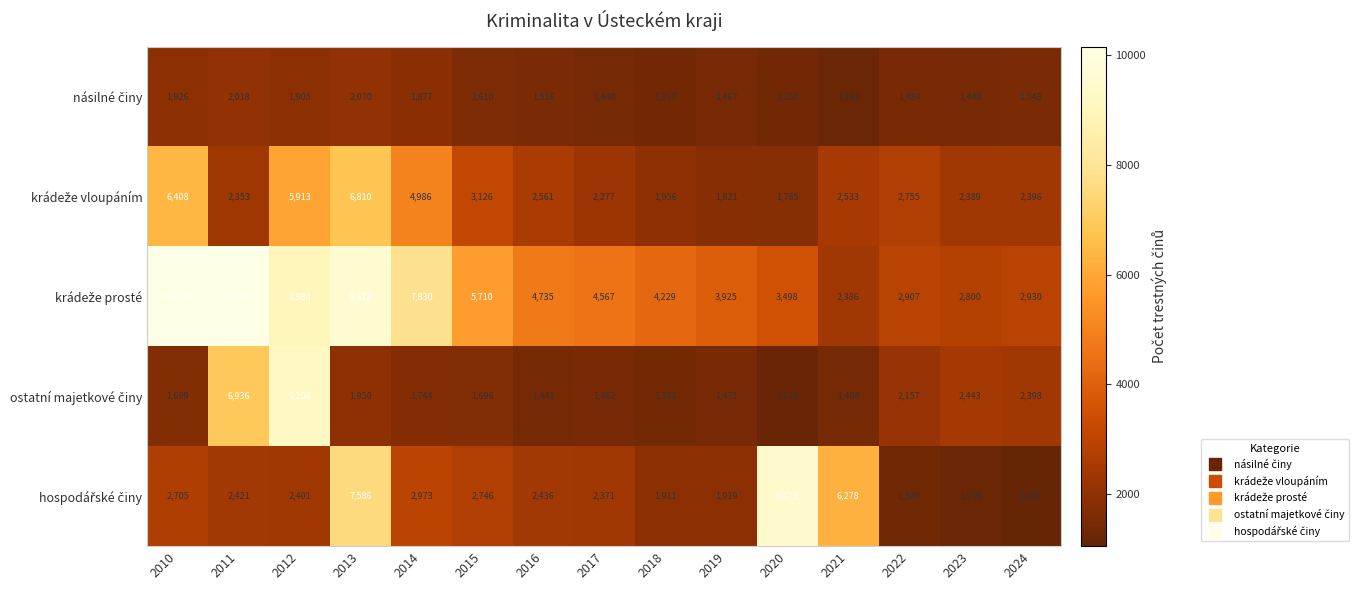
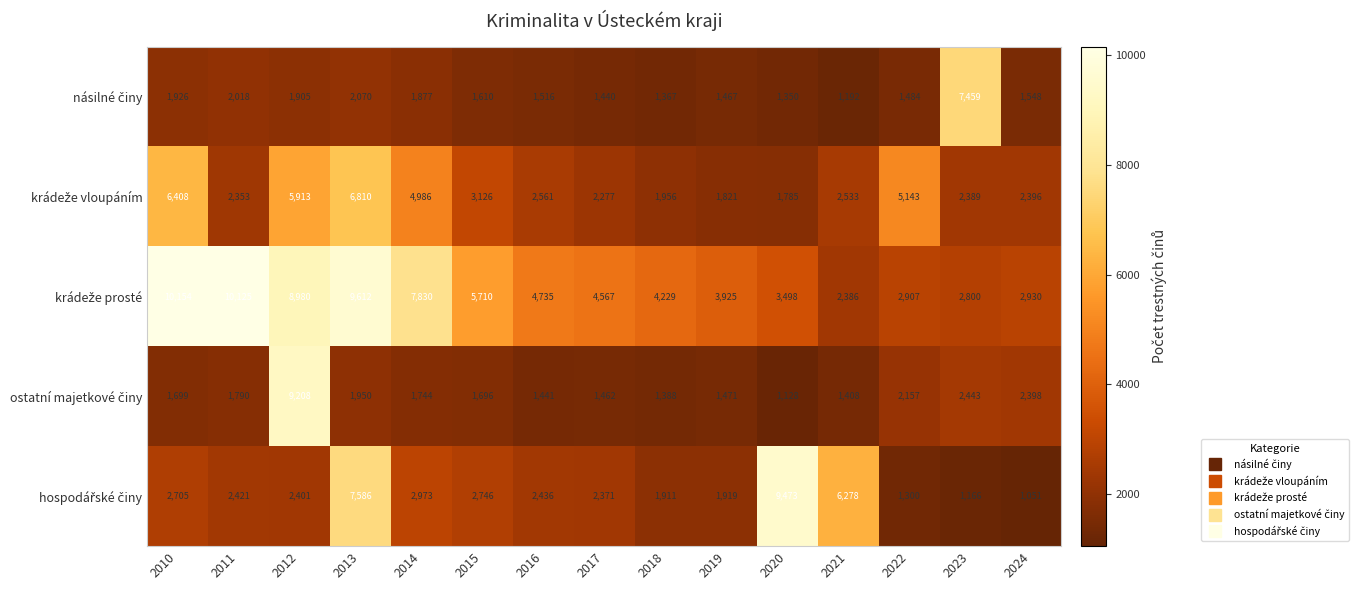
násilné činy, 2023: 1,448 -> 7,459
krádeže vloupáním, 2022: 2,755 -> 5,143
ostatní majetkové činy, 2011: 6,936 -> 1,790
